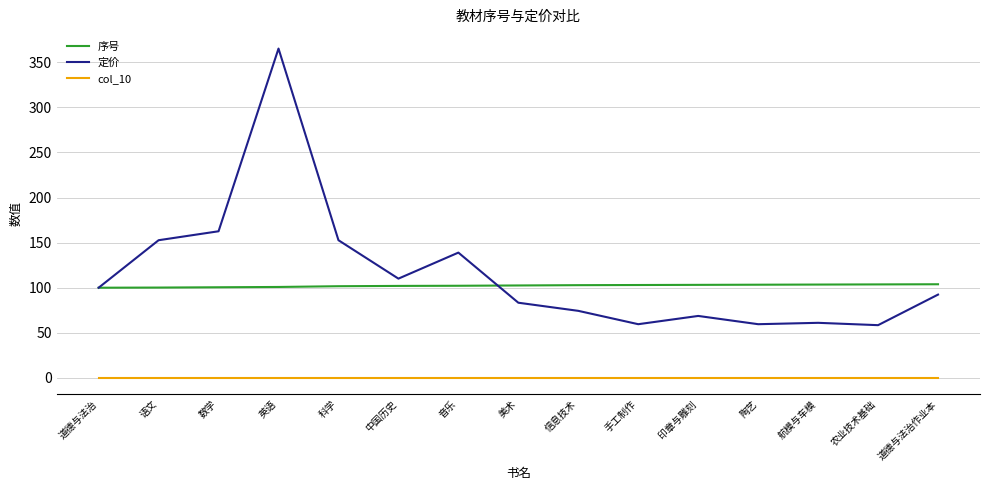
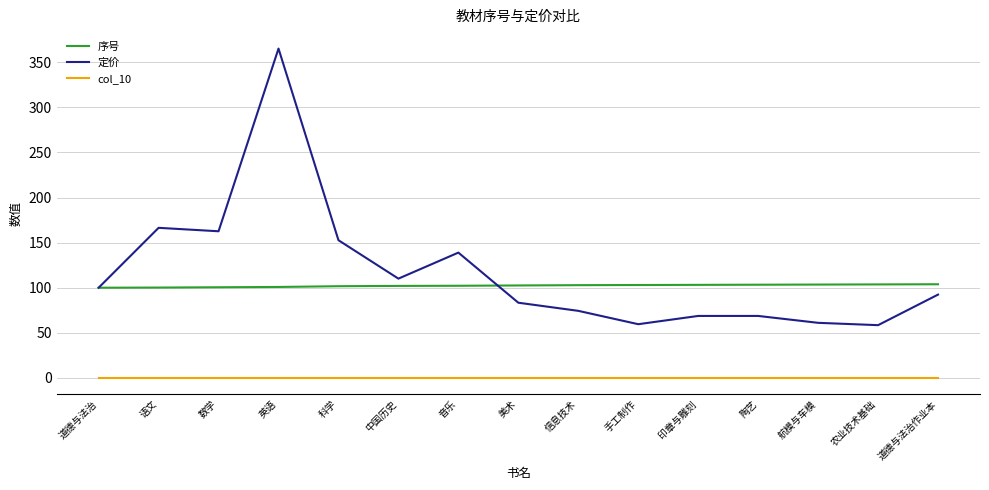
定价, 语文: 150 -> 170
定价, 陶艺: 60 -> 70
